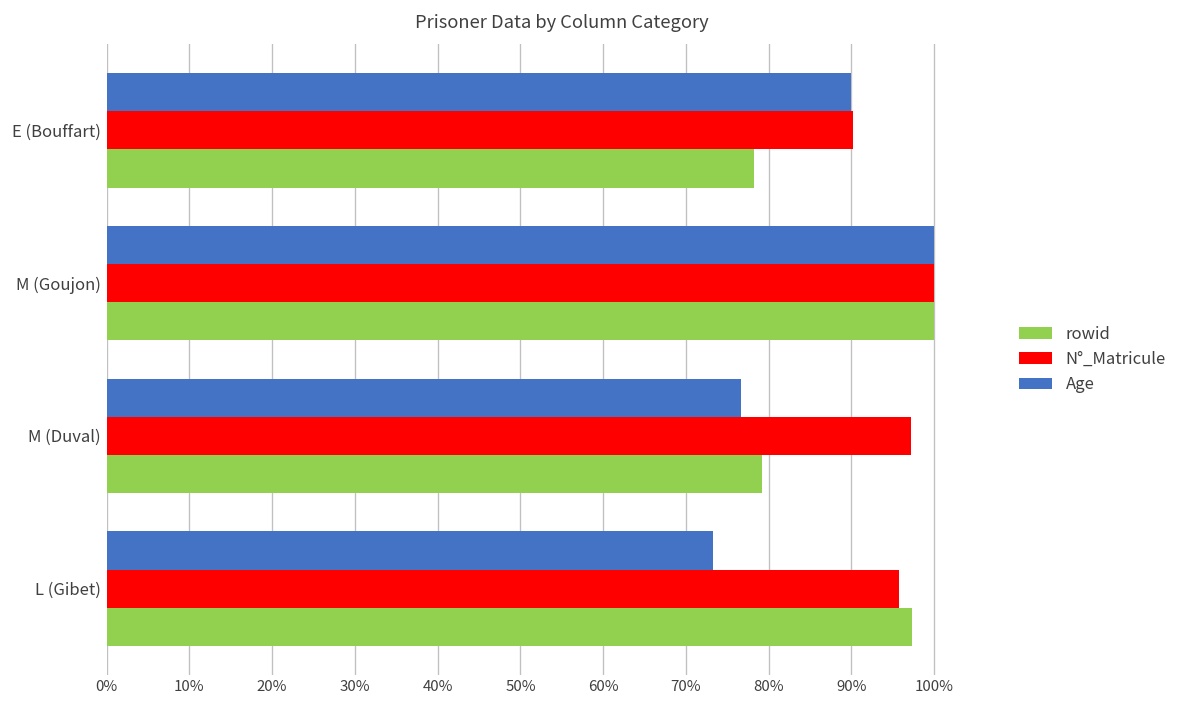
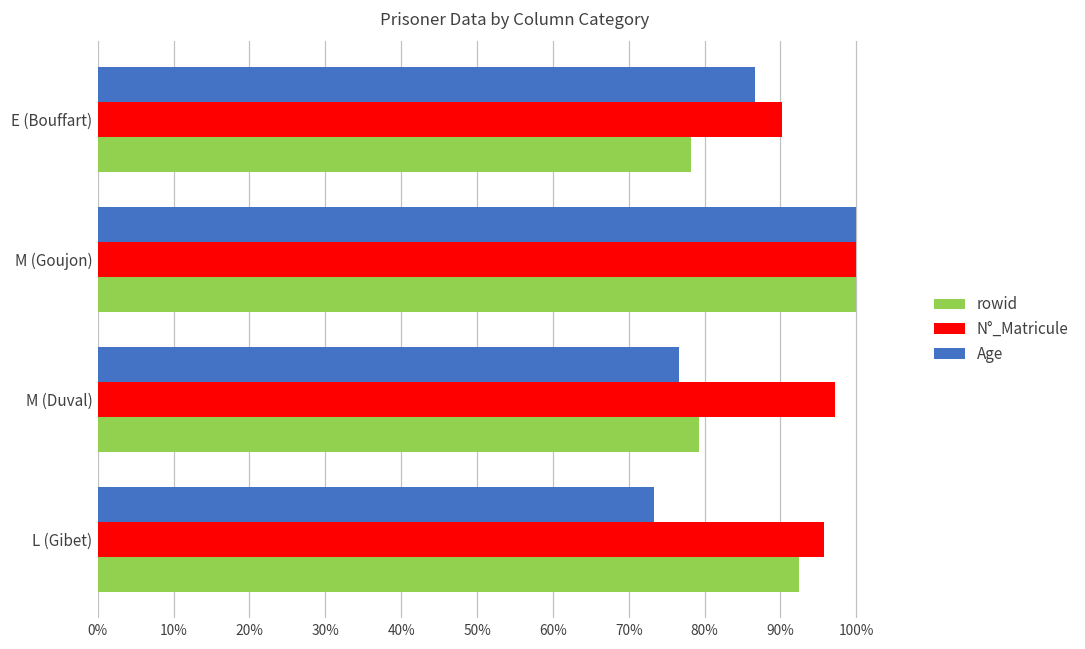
Age, E (Bouffart): 90% -> 87%
rowid, L (Gibet): 97% -> 92%
